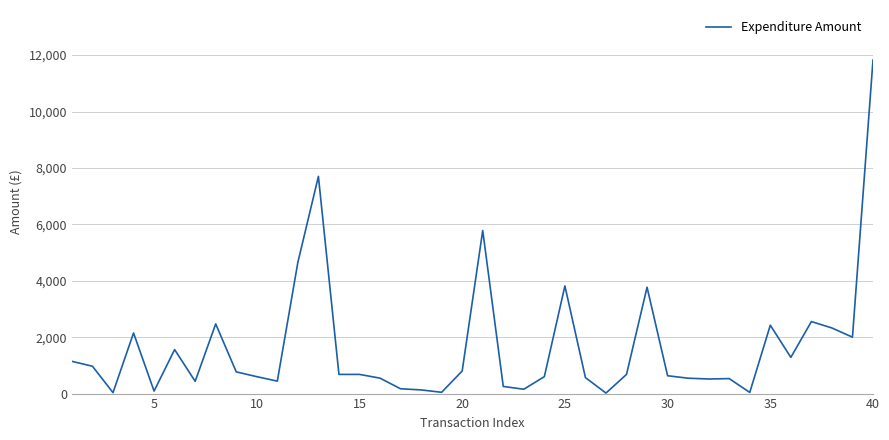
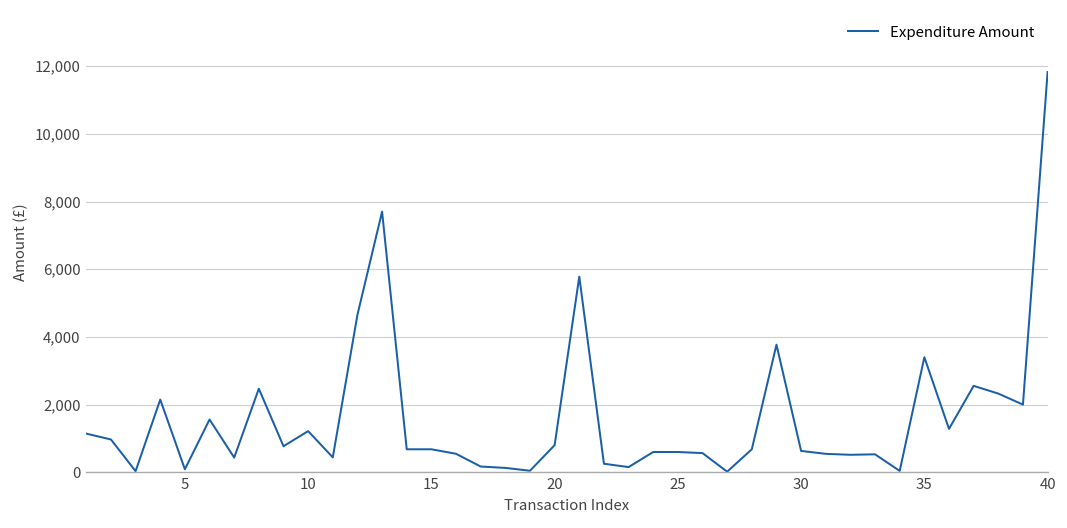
10: 600 -> 1,200
25: 3,800 -> 600
35: 2,400 -> 3,400
